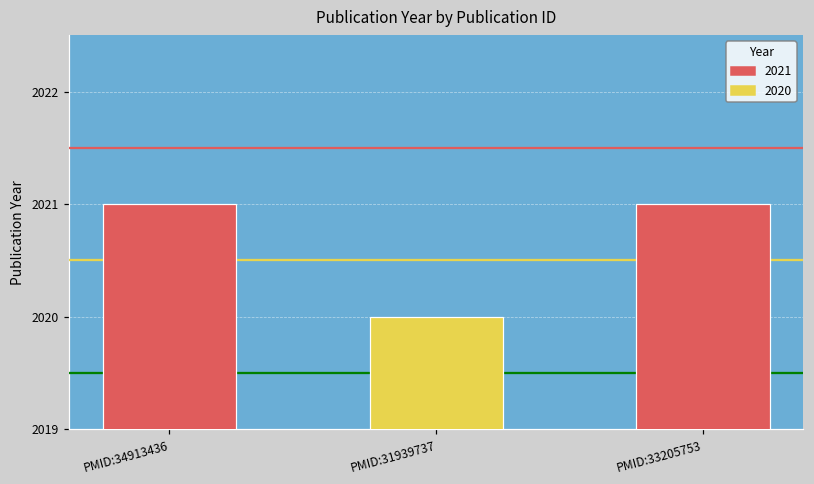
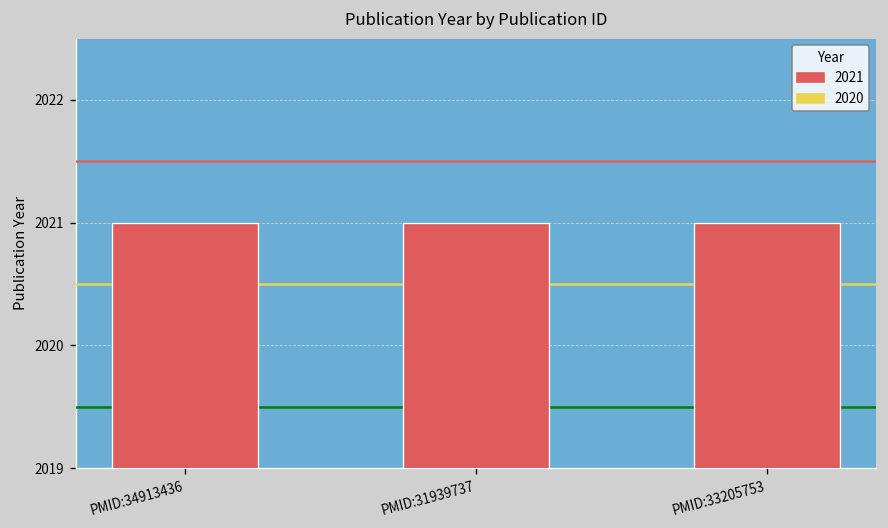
PMID:31939737: 2020 -> 2021
